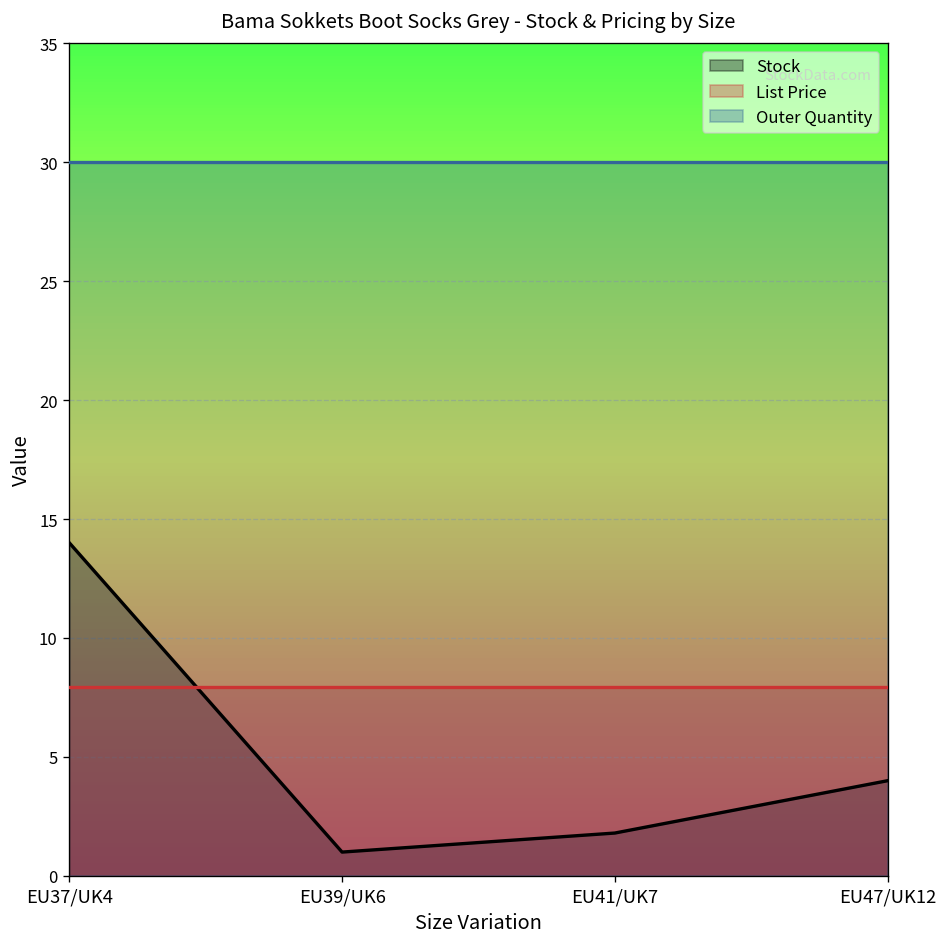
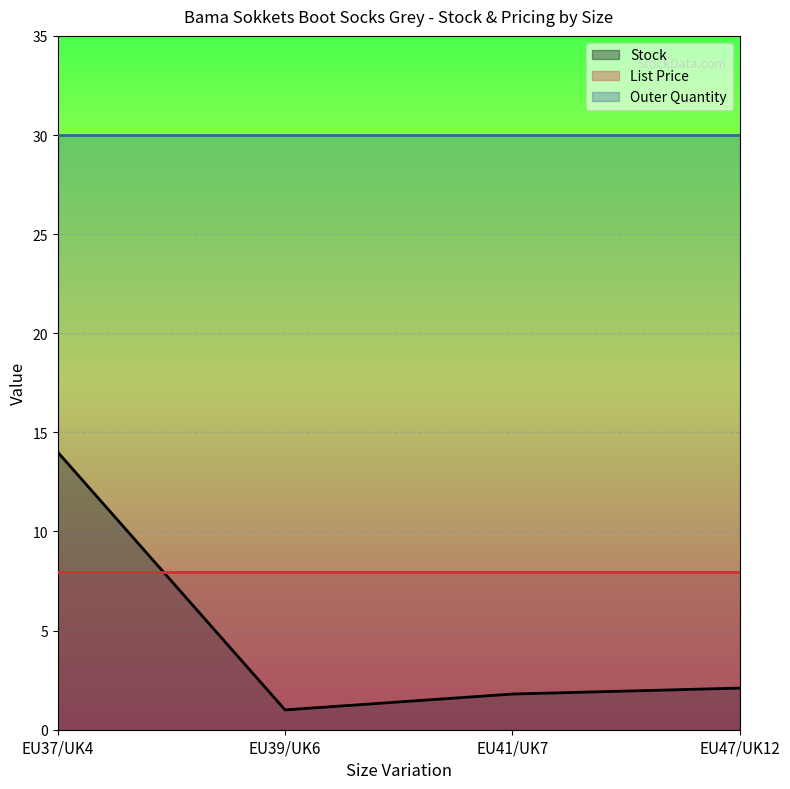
Stock, EU47/UK12: 4.0 -> 2.1
